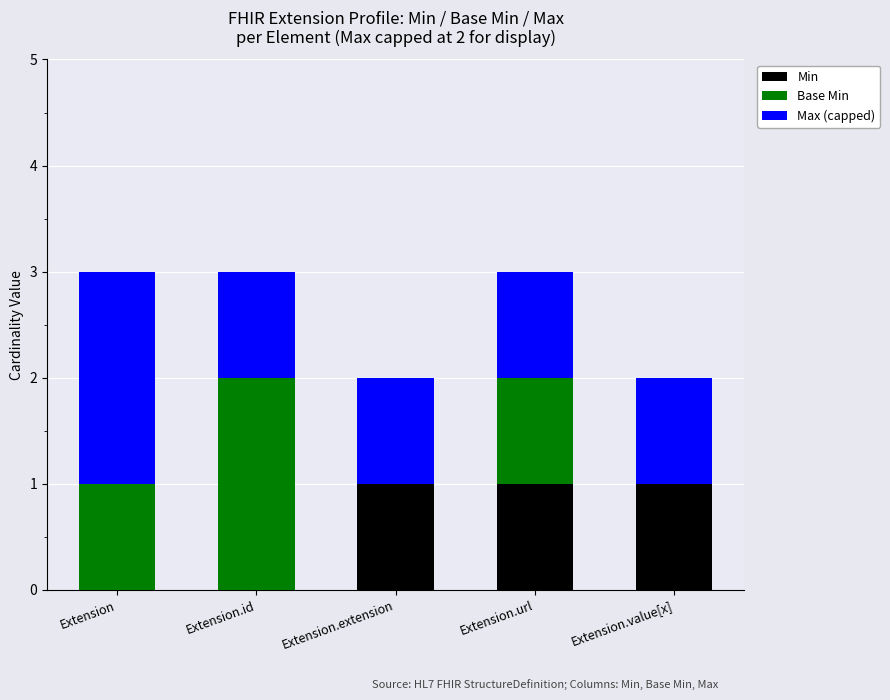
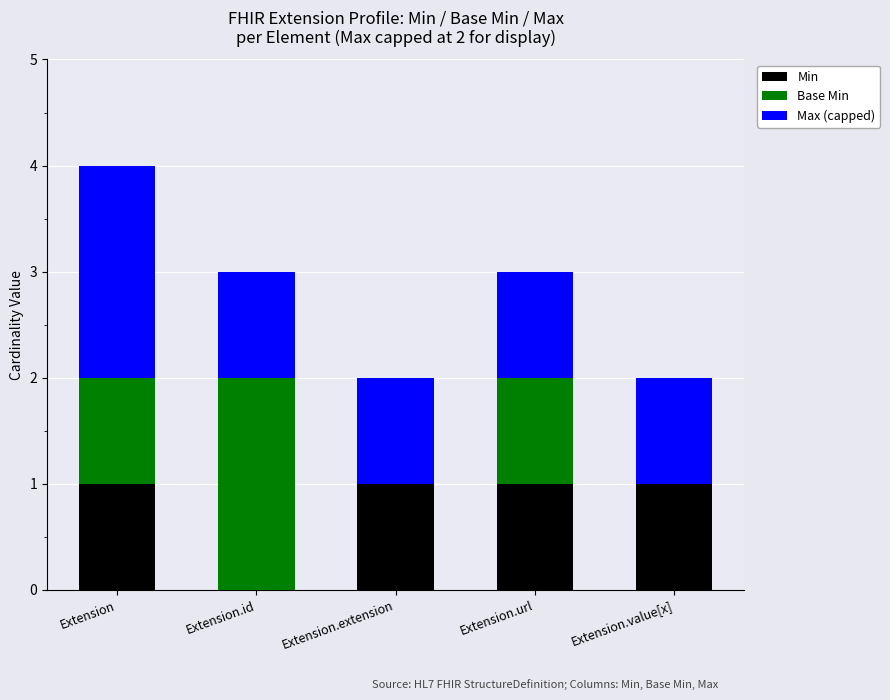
Min, Extension: 0 -> 1
